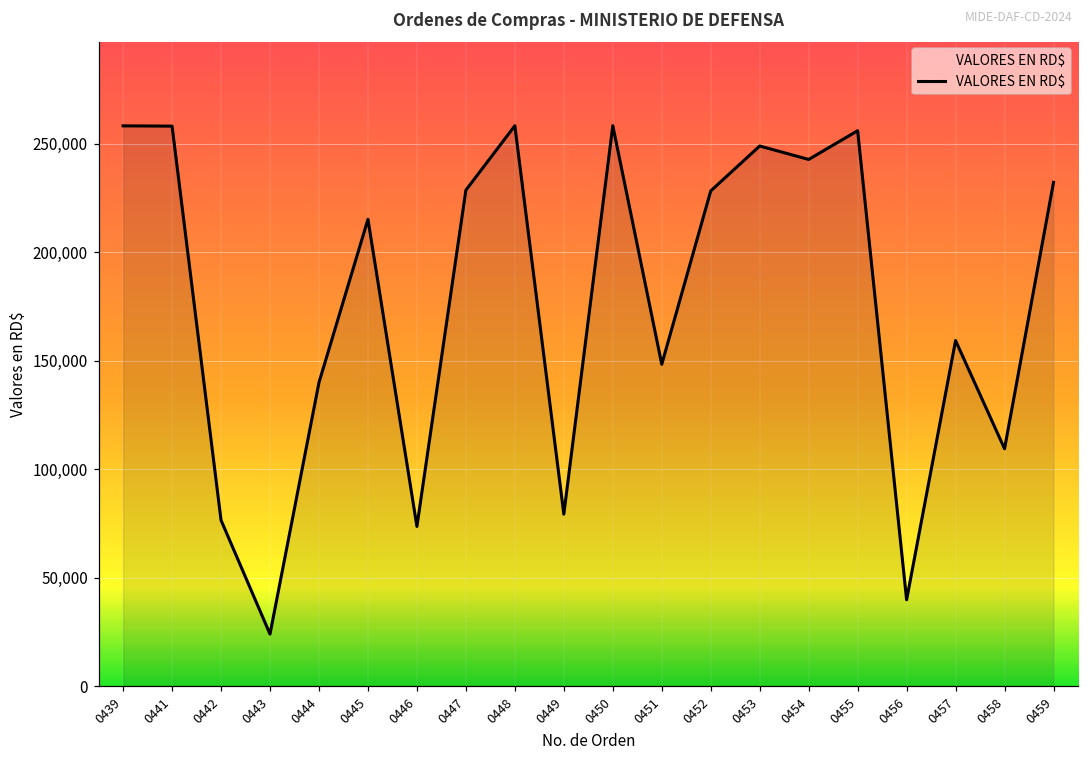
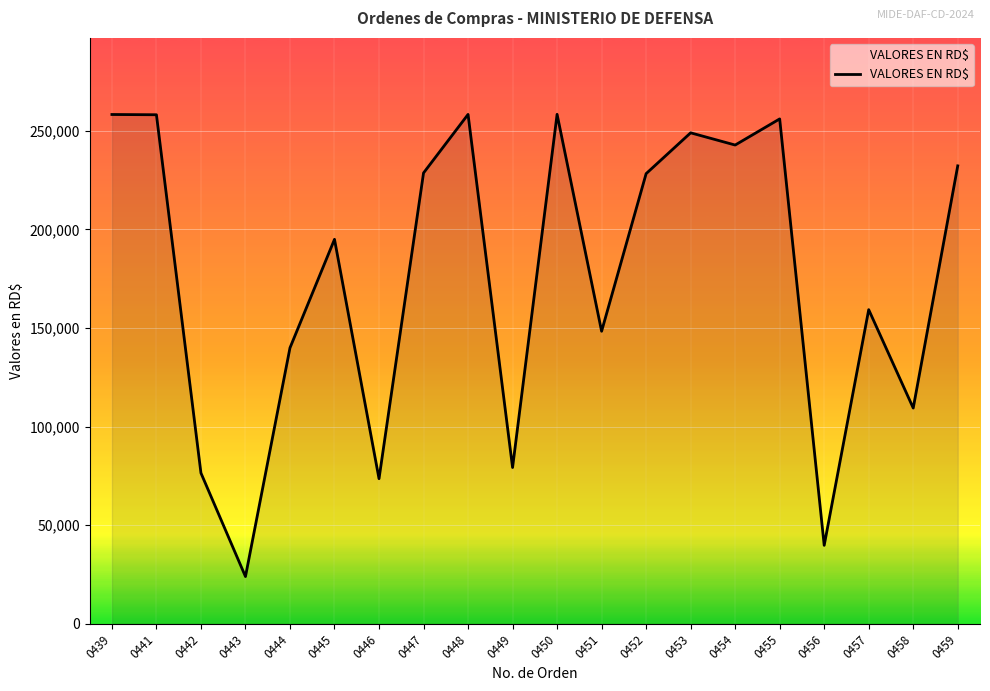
0445: 215,000 -> 195,000
